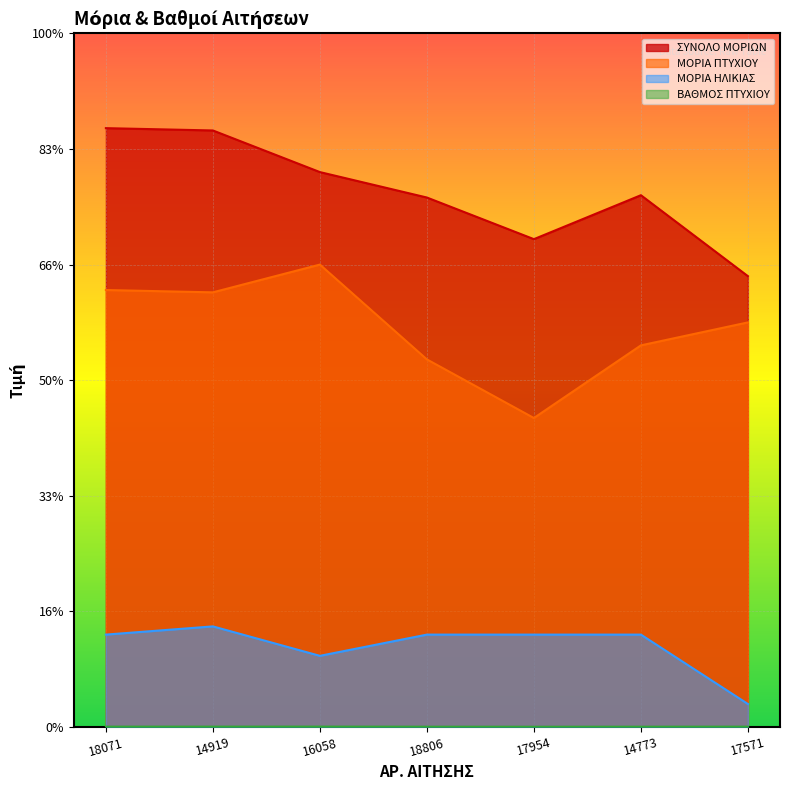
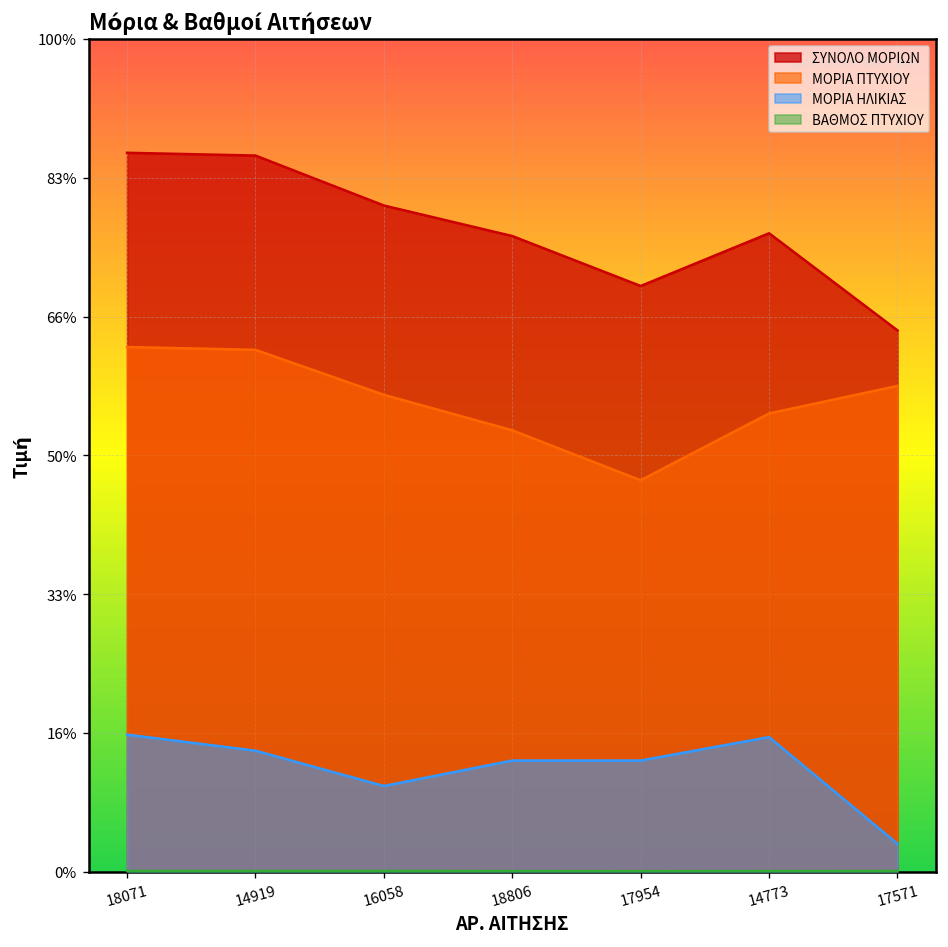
ΜΟΡΙΑ ΗΛΙΚΙΑΣ, 18071: 13% -> 16%
ΜΟΡΙΑ ΠΤΥΧΙΟΥ, 16058: 67% -> 57%
ΜΟΡΙΑ ΠΤΥΧΙΟΥ, 17954: 45% -> 47%
ΜΟΡΙΑ ΗΛΙΚΙΑΣ, 14773: 13% -> 16%
